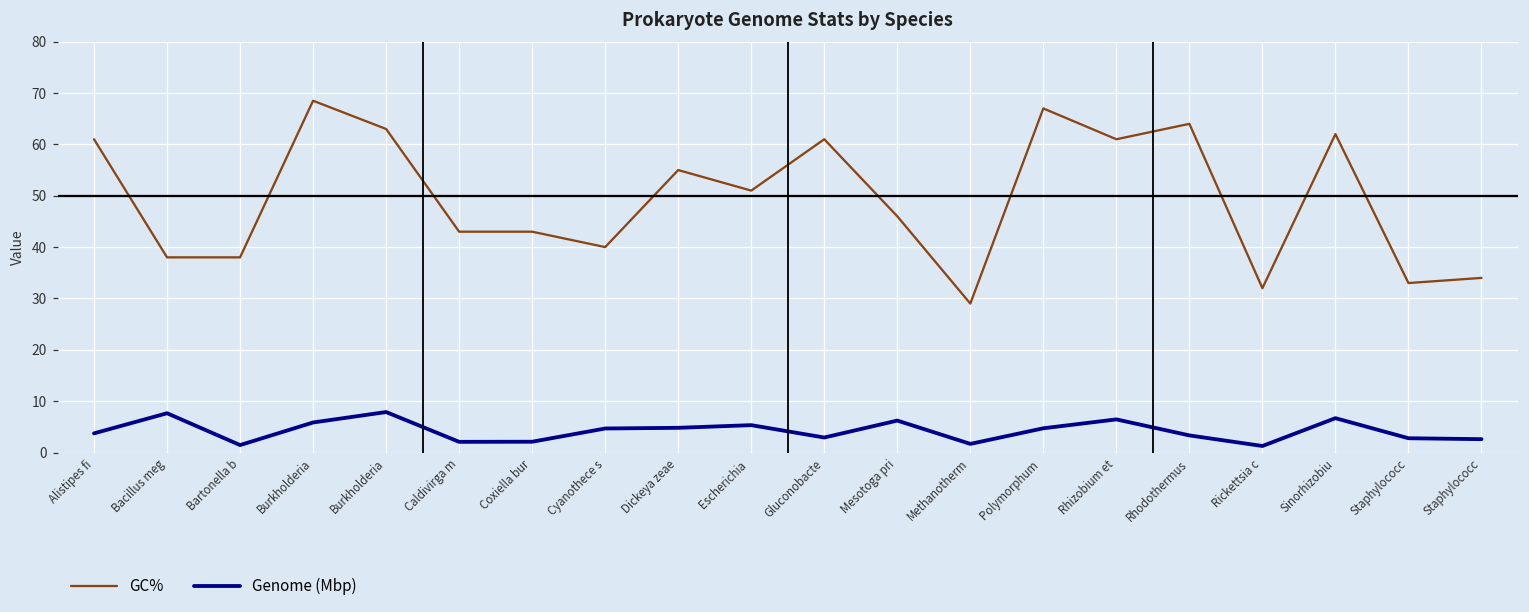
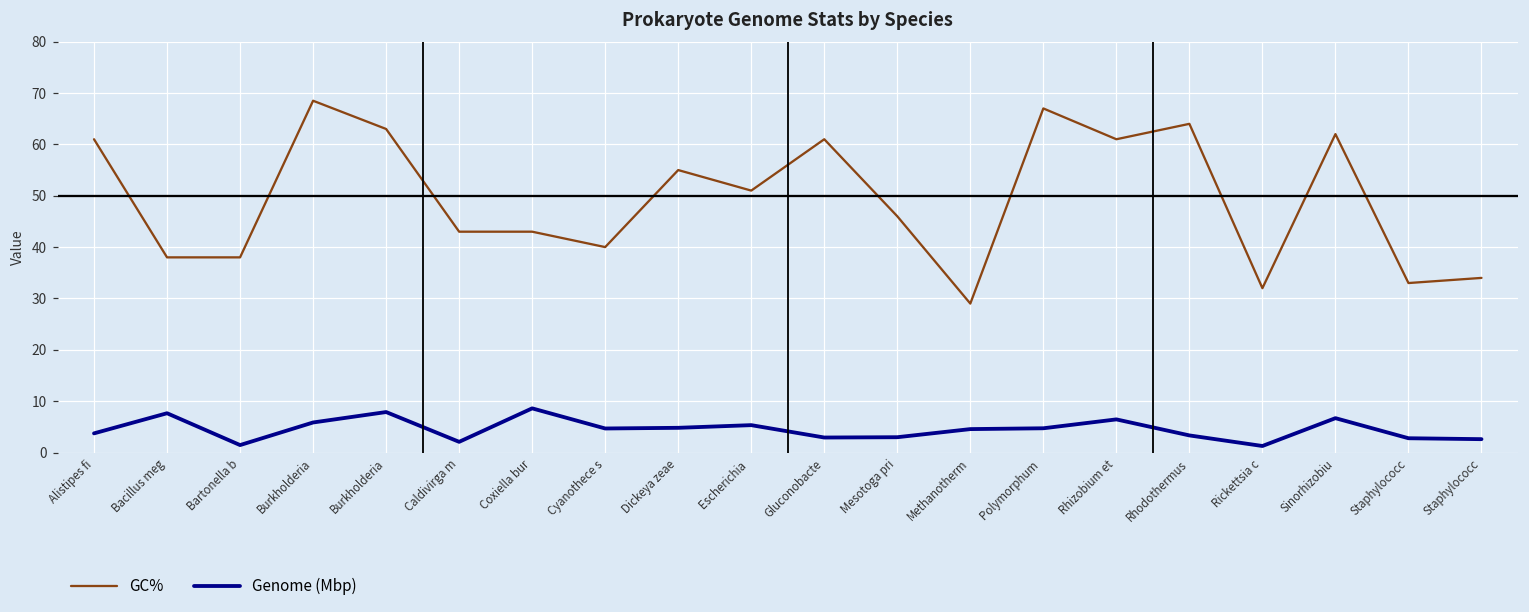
Genome (Mbp), Coxiella bur: 2 -> 9
Genome (Mbp), Mesotoga pri: 6 -> 3
Genome (Mbp), Methanotherm: 2 -> 5
